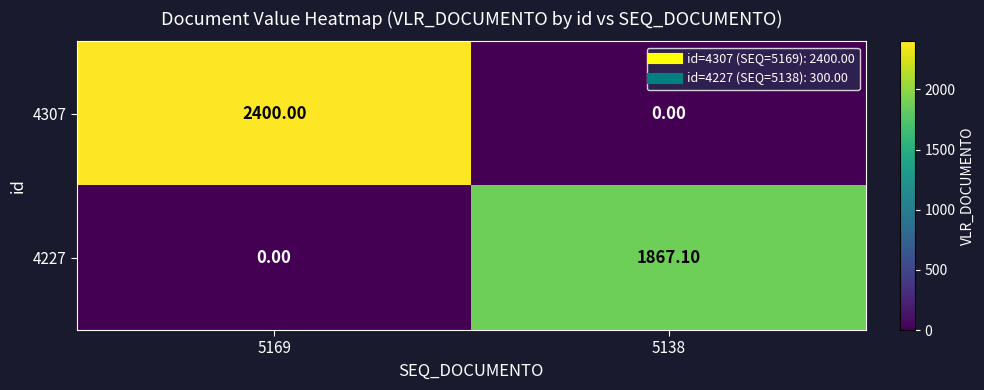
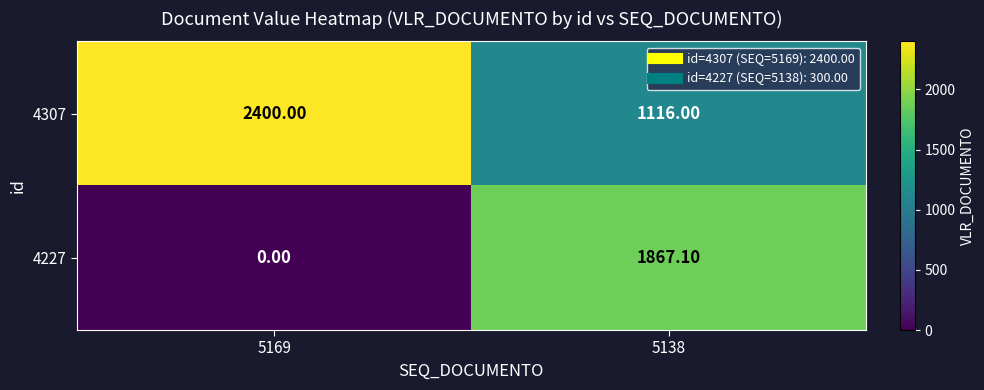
4307, 5138: 0.00 -> 1116.00
